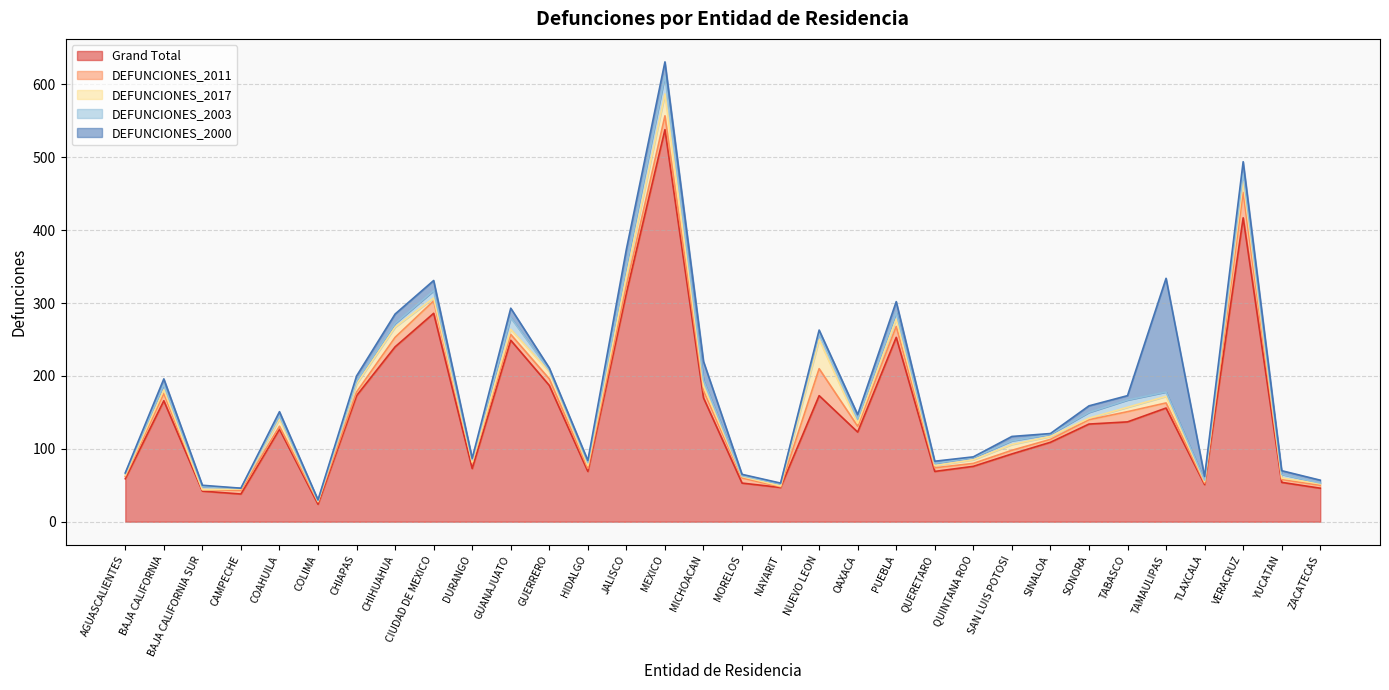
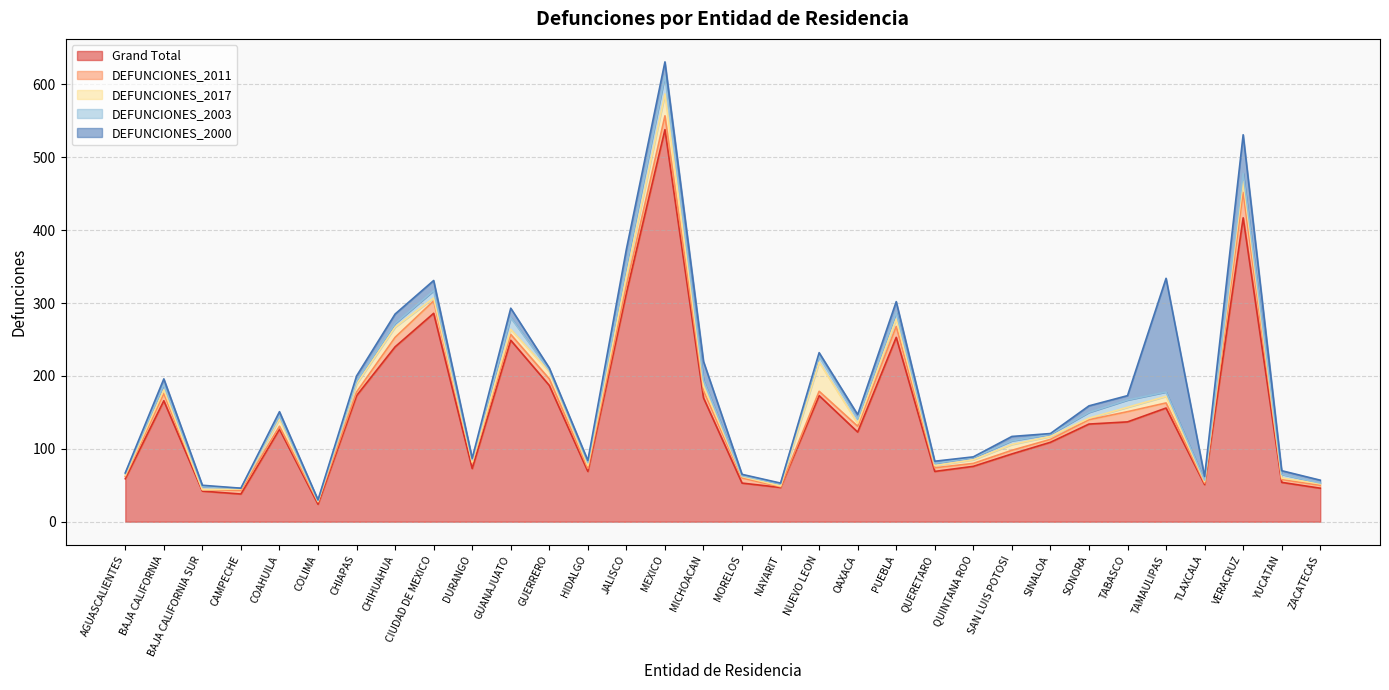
DEFUNCIONES_2011, NUEVO LEON: 40 -> 10
DEFUNCIONES_2000, VERACRUZ: 20 -> 50
